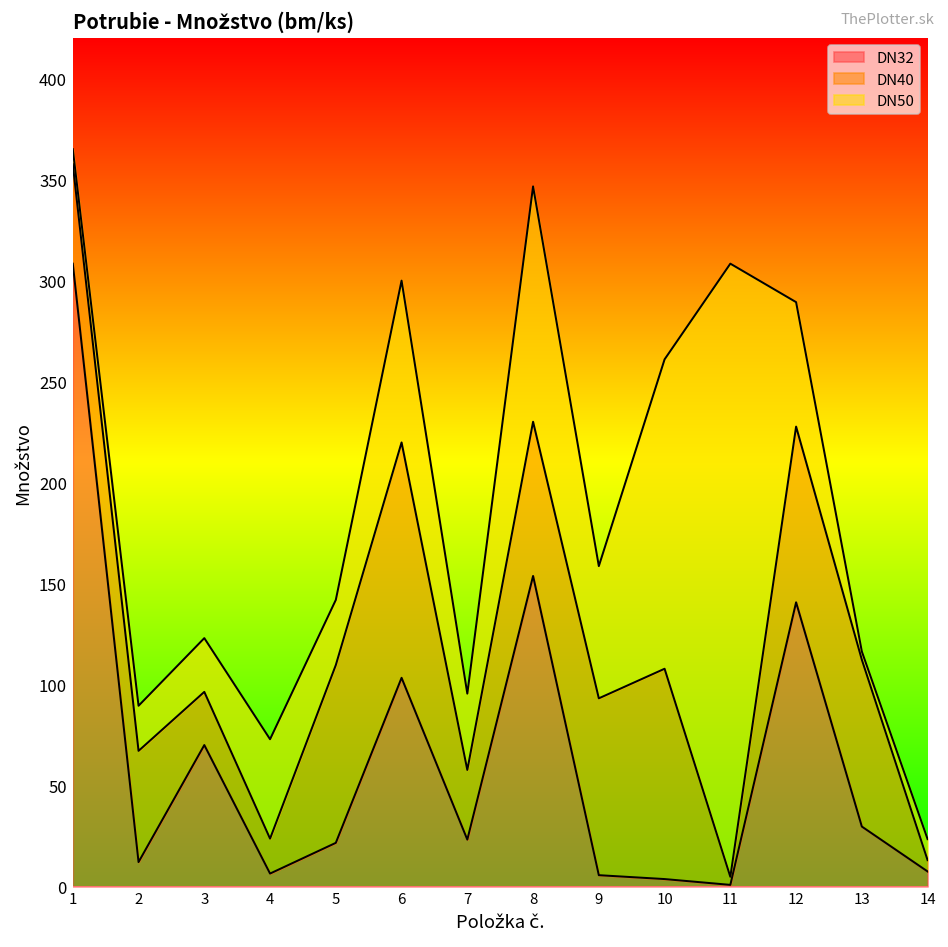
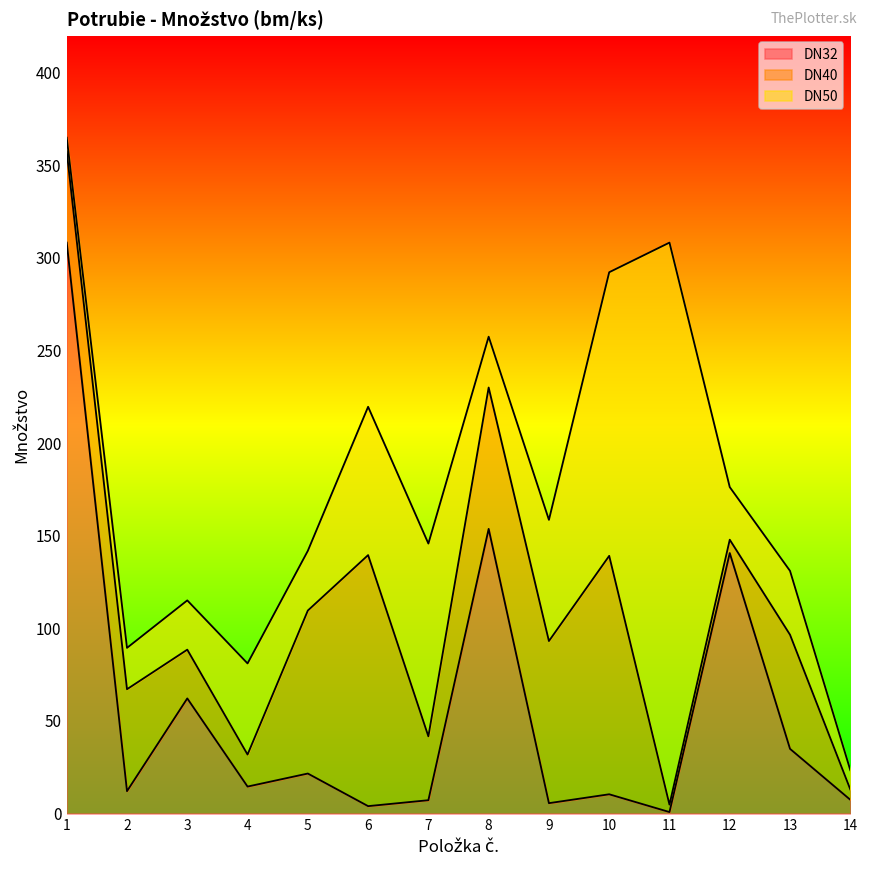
DN32, 3: 70 -> 62
DN32, 4: 6 -> 15
DN32, 6: 103 -> 4
DN40, 6: 116 -> 136
DN32, 7: 23 -> 7
DN50, 7: 38 -> 104
DN50, 8: 116 -> 27
DN32, 10: 4 -> 10
DN40, 10: 104 -> 129
DN40, 12: 87 -> 7
DN50, 12: 62 -> 28
DN32, 13: 30 -> 35
DN40, 13: 83 -> 62
DN50, 13: 4 -> 34
